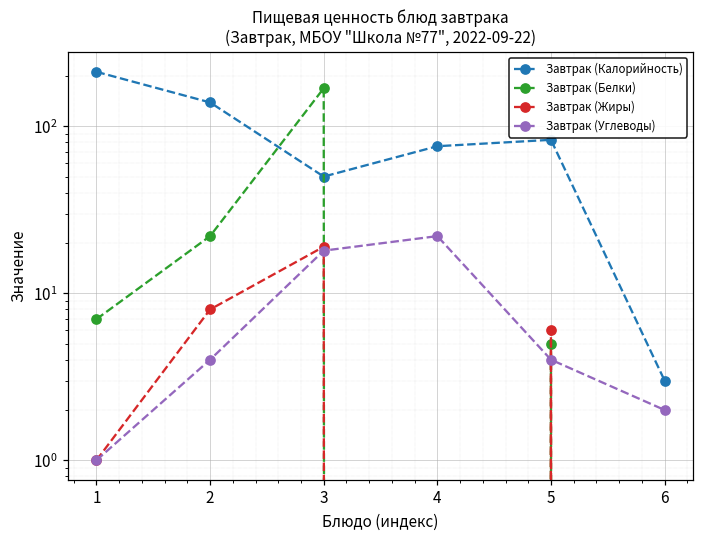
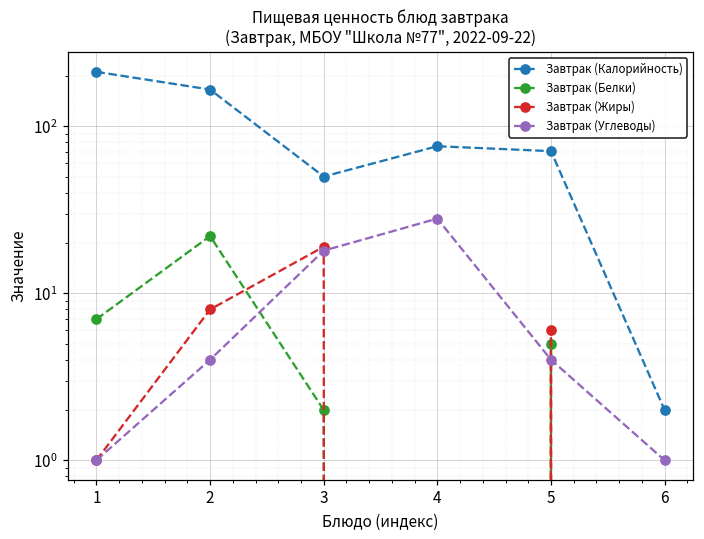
Завтрак (Калорийность), 2: 140 -> 170
Завтрак (Белки), 3: 170 -> 2
Завтрак (Углеводы), 4: 22 -> 28
Завтрак (Калорийность), 5: 80 -> 70
Завтрак (Калорийность), 6: 3 -> 2
Завтрак (Углеводы), 6: 2 -> 1
